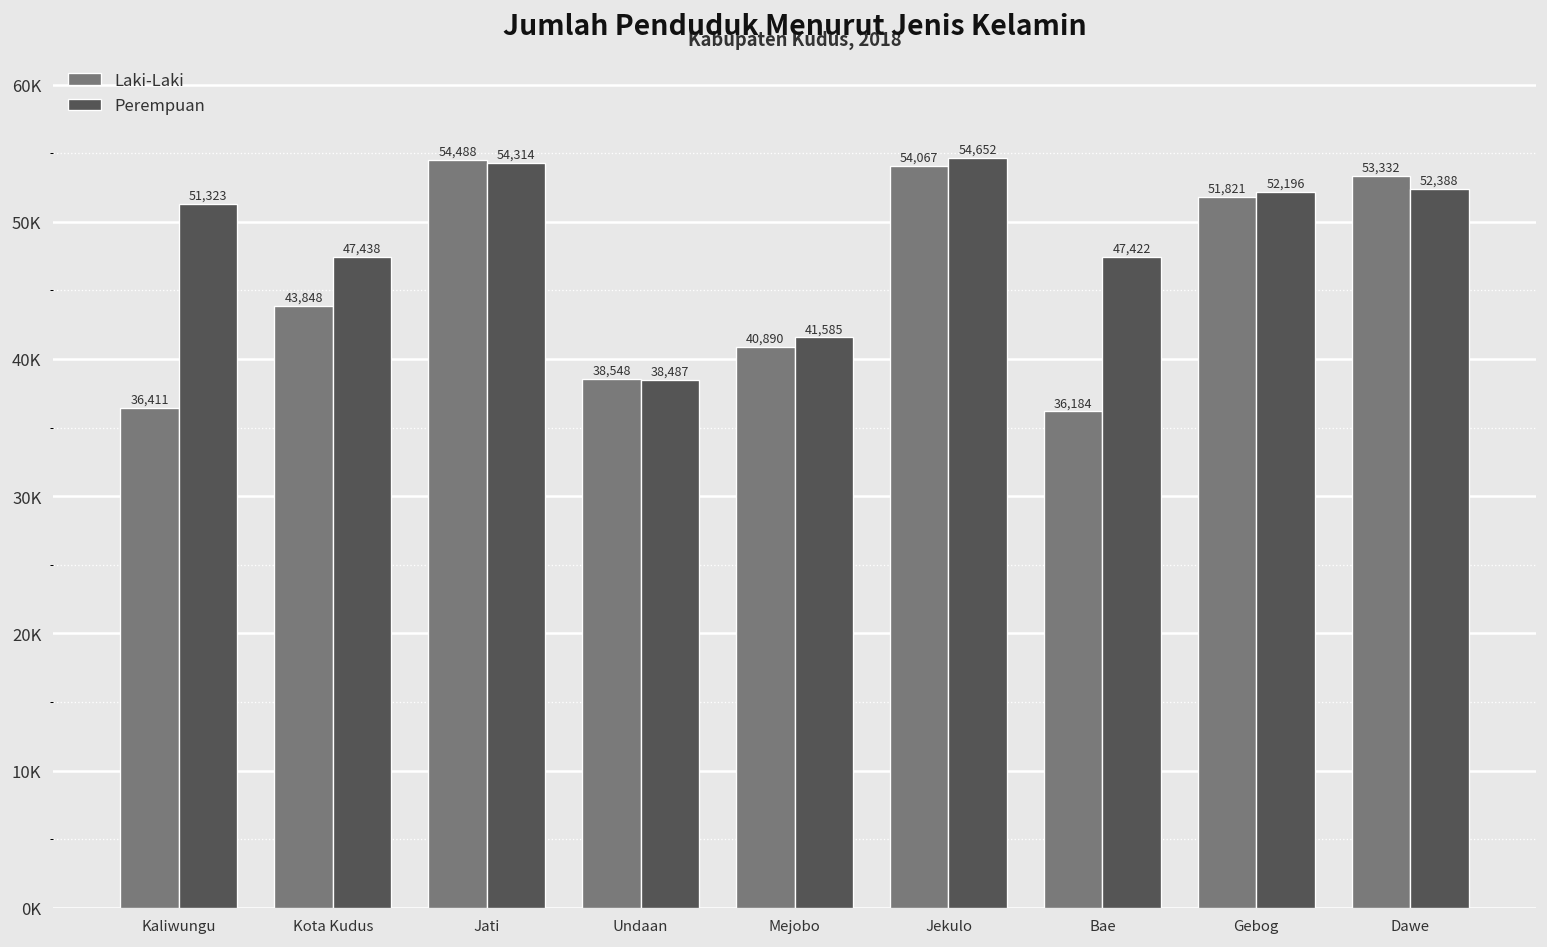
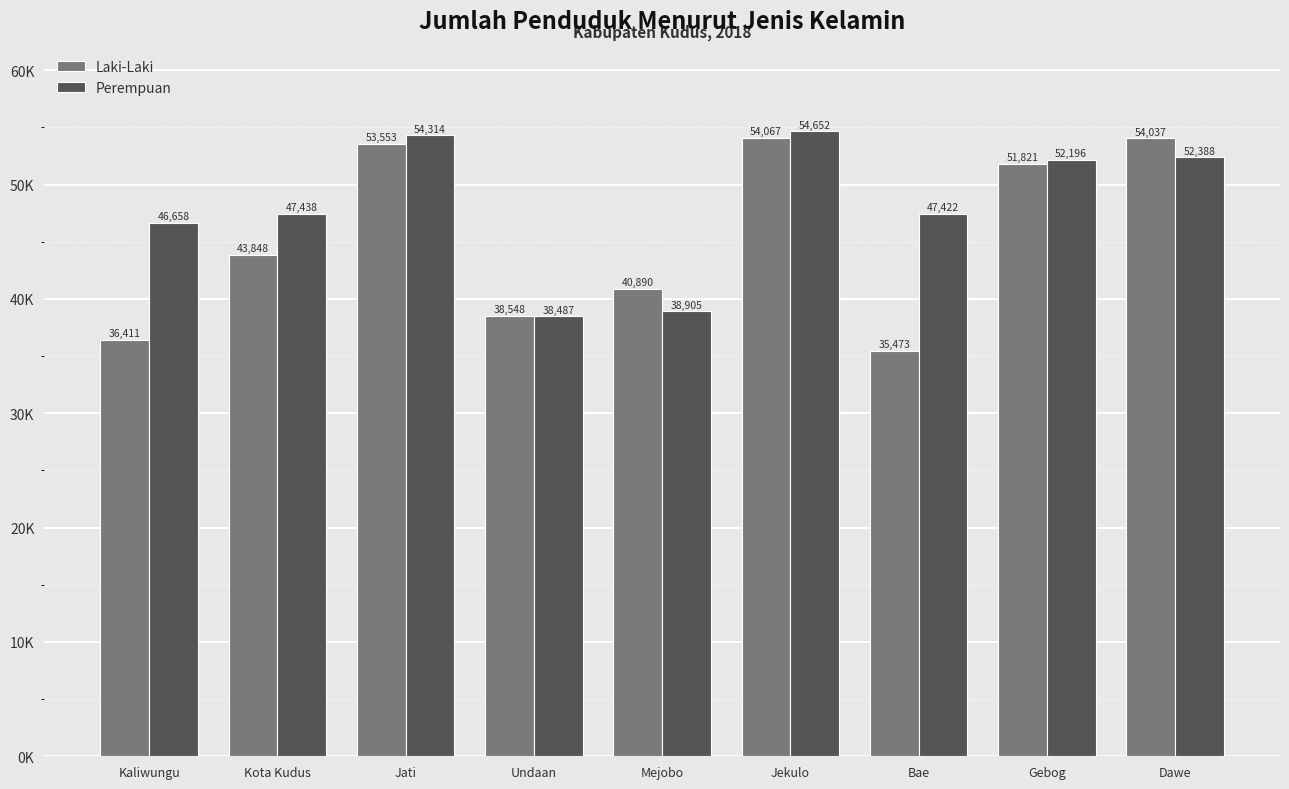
Perempuan, Kaliwungu: 51,323 -> 46,658
Laki-Laki, Jati: 54,488 -> 53,553
Perempuan, Mejobo: 41,585 -> 38,905
Laki-Laki, Bae: 36,184 -> 35,473
Laki-Laki, Dawe: 53,332 -> 54,037
